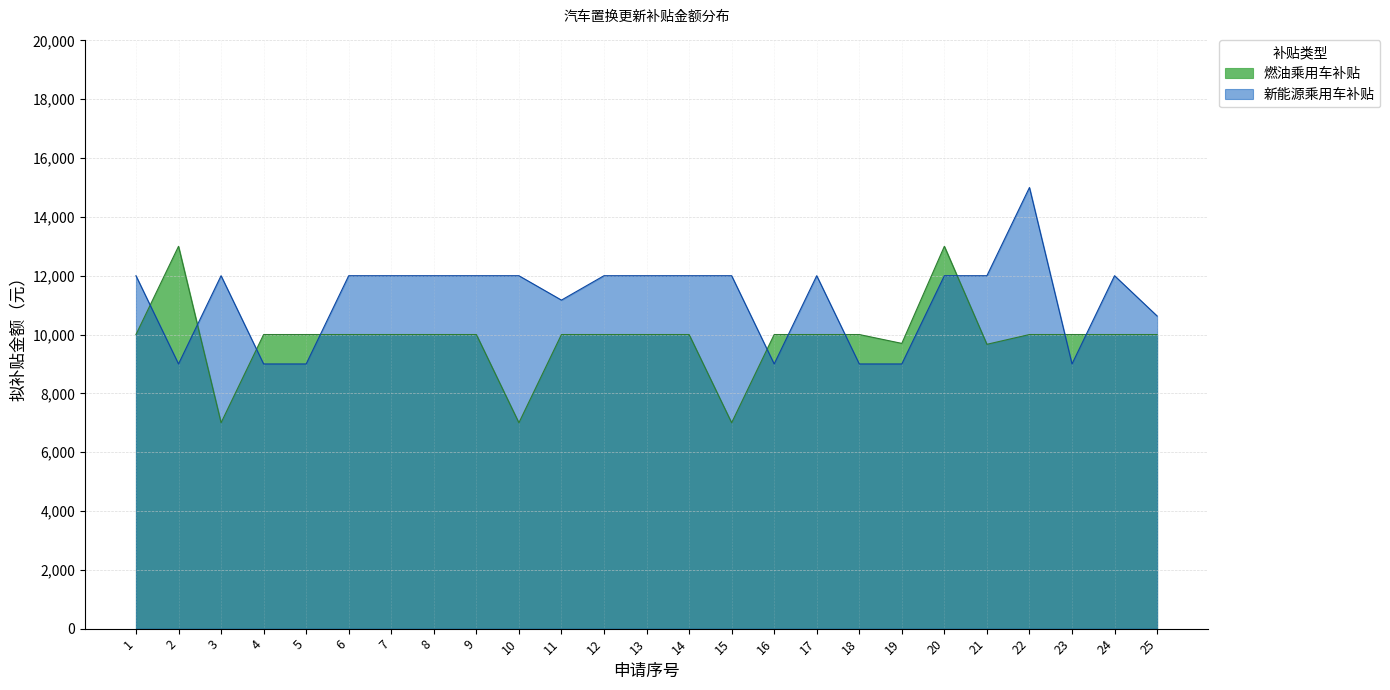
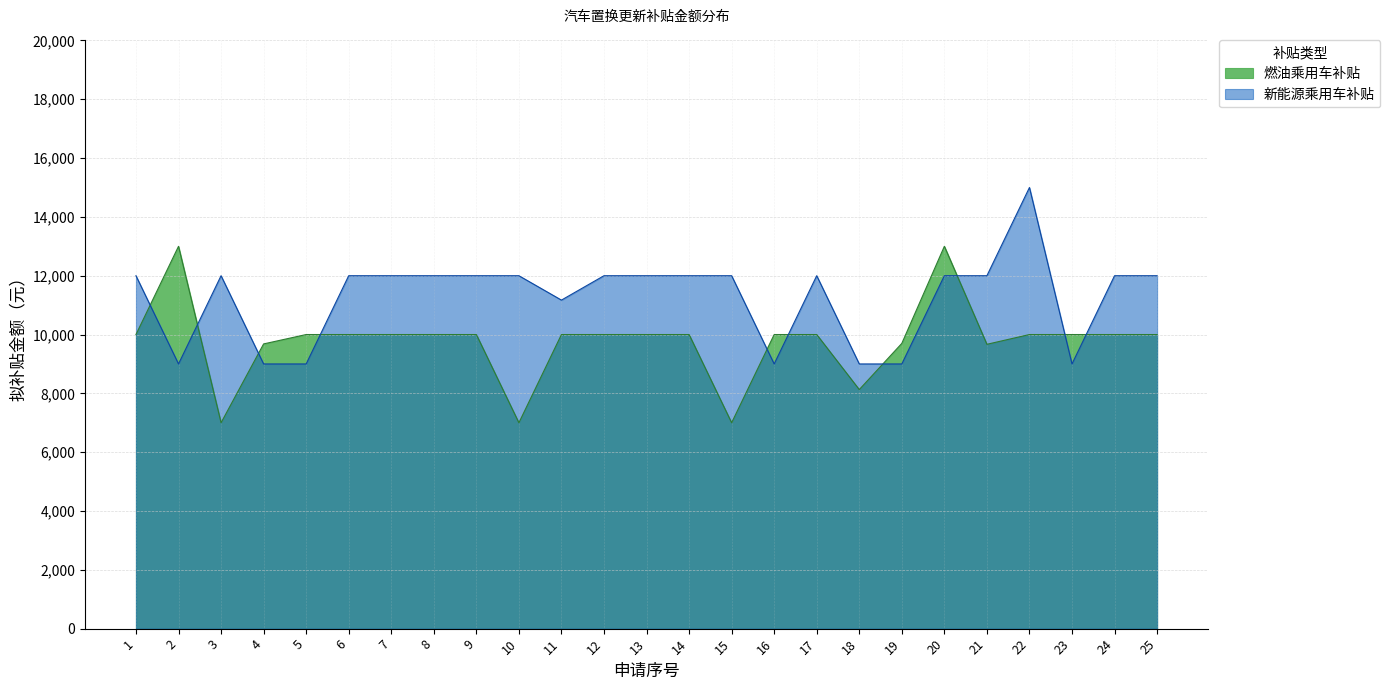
燃油乘用车补贴, 4: 10,000 -> 9,700
燃油乘用车补贴, 18: 10,000 -> 8,100
新能源乘用车补贴, 25: 10,600 -> 12,000
